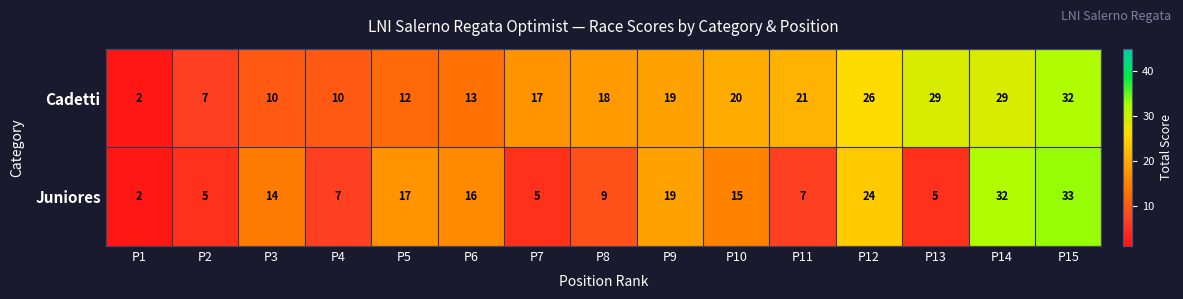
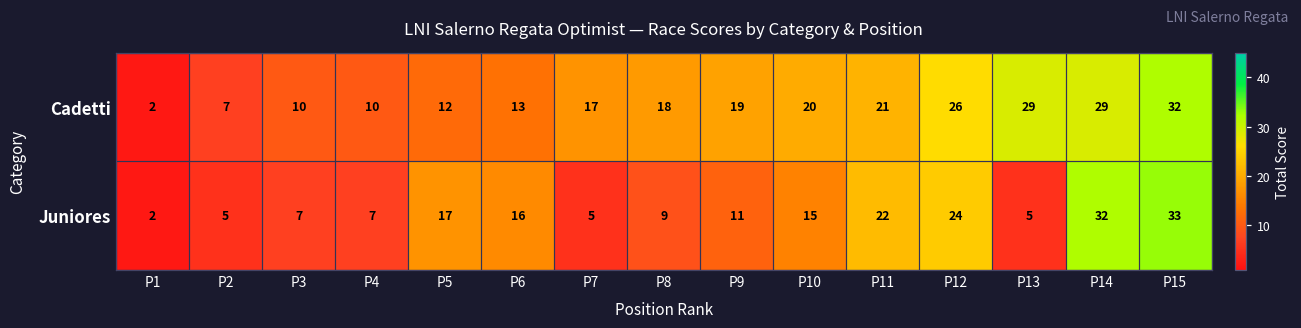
Juniores, P3: 14 -> 7
Juniores, P9: 19 -> 11
Juniores, P11: 7 -> 22
